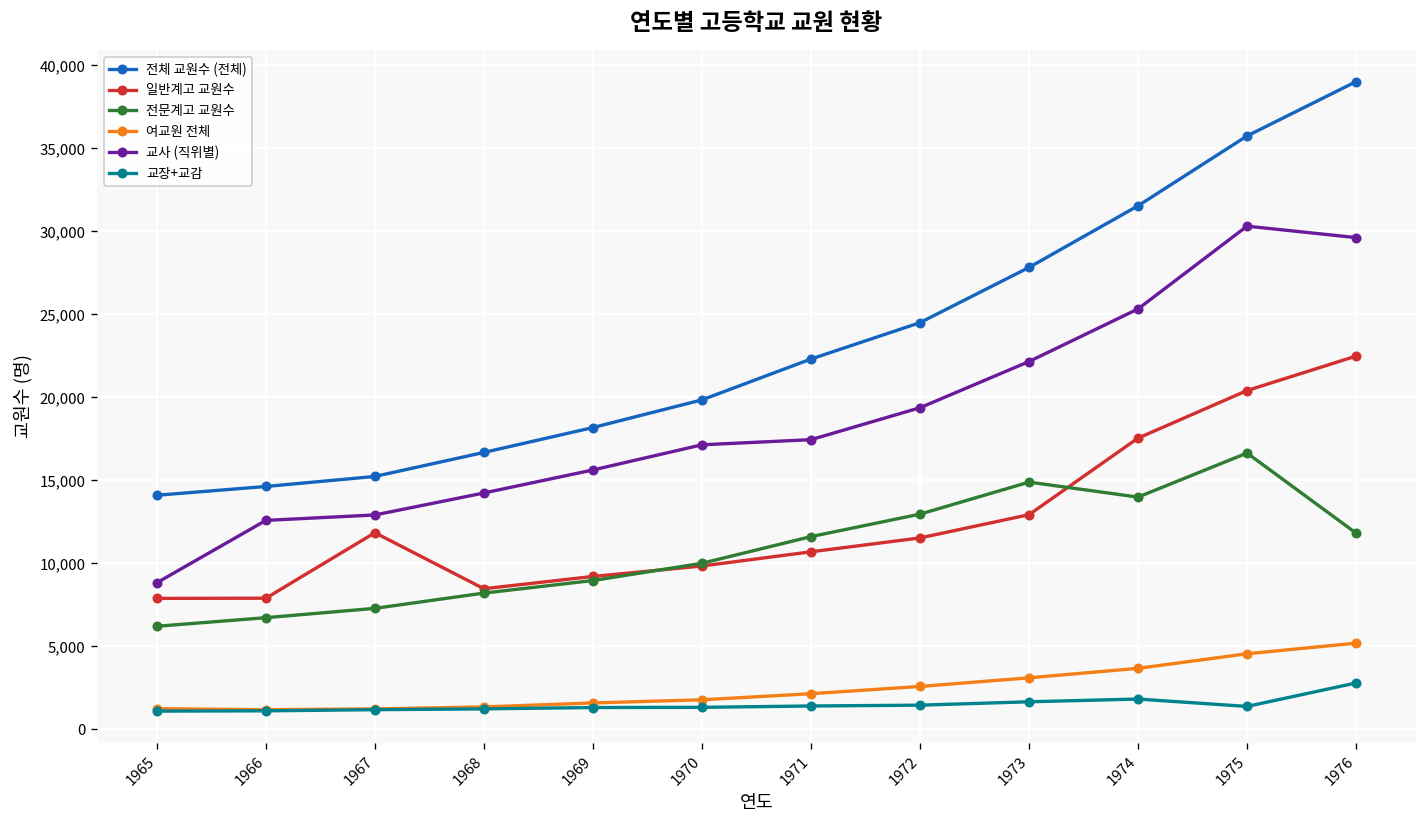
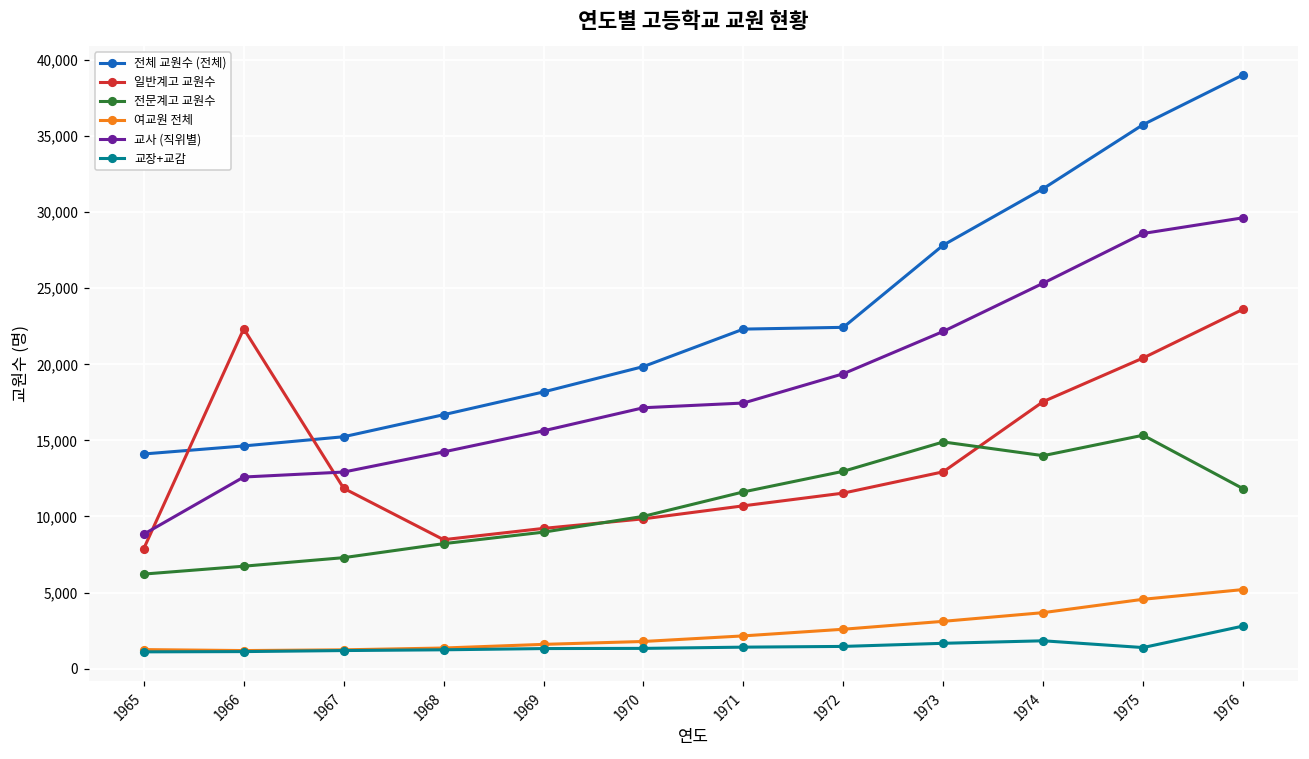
일반계고 교원수, 1966: 7,900 -> 22,300
전체 교원수 (전체), 1972: 24,500 -> 22,400
전문계고 교원수, 1975: 16,600 -> 15,300
교사 (직위별), 1975: 30,300 -> 28,600
일반계고 교원수, 1976: 22,500 -> 23,600
